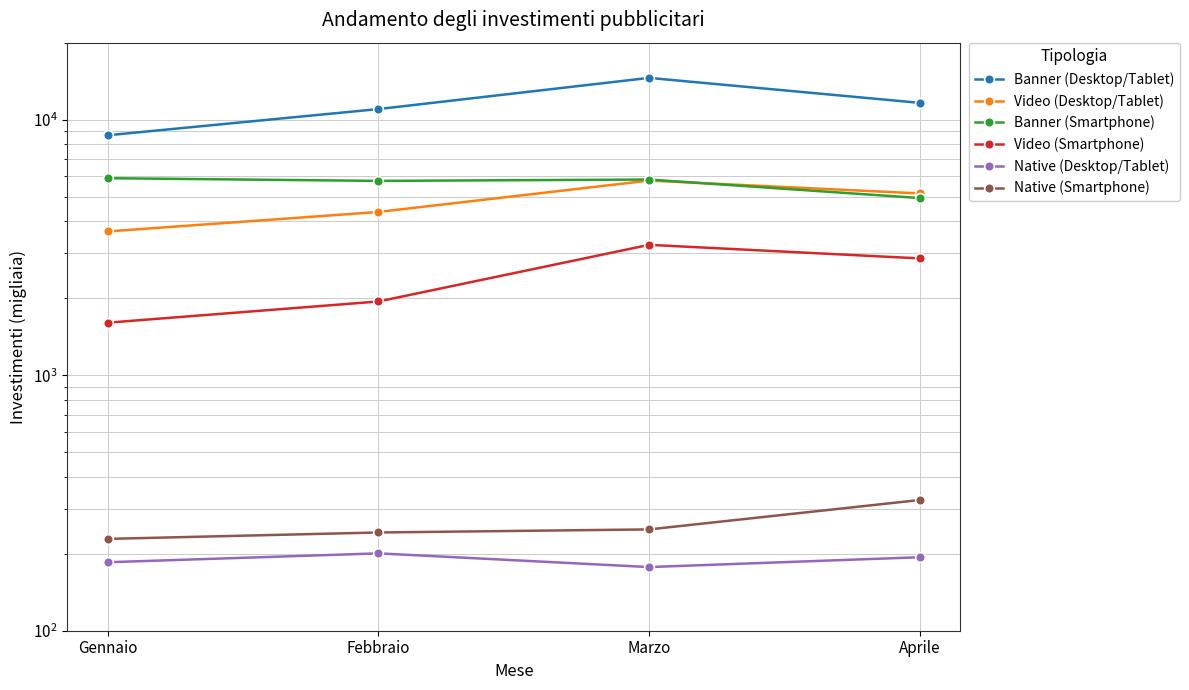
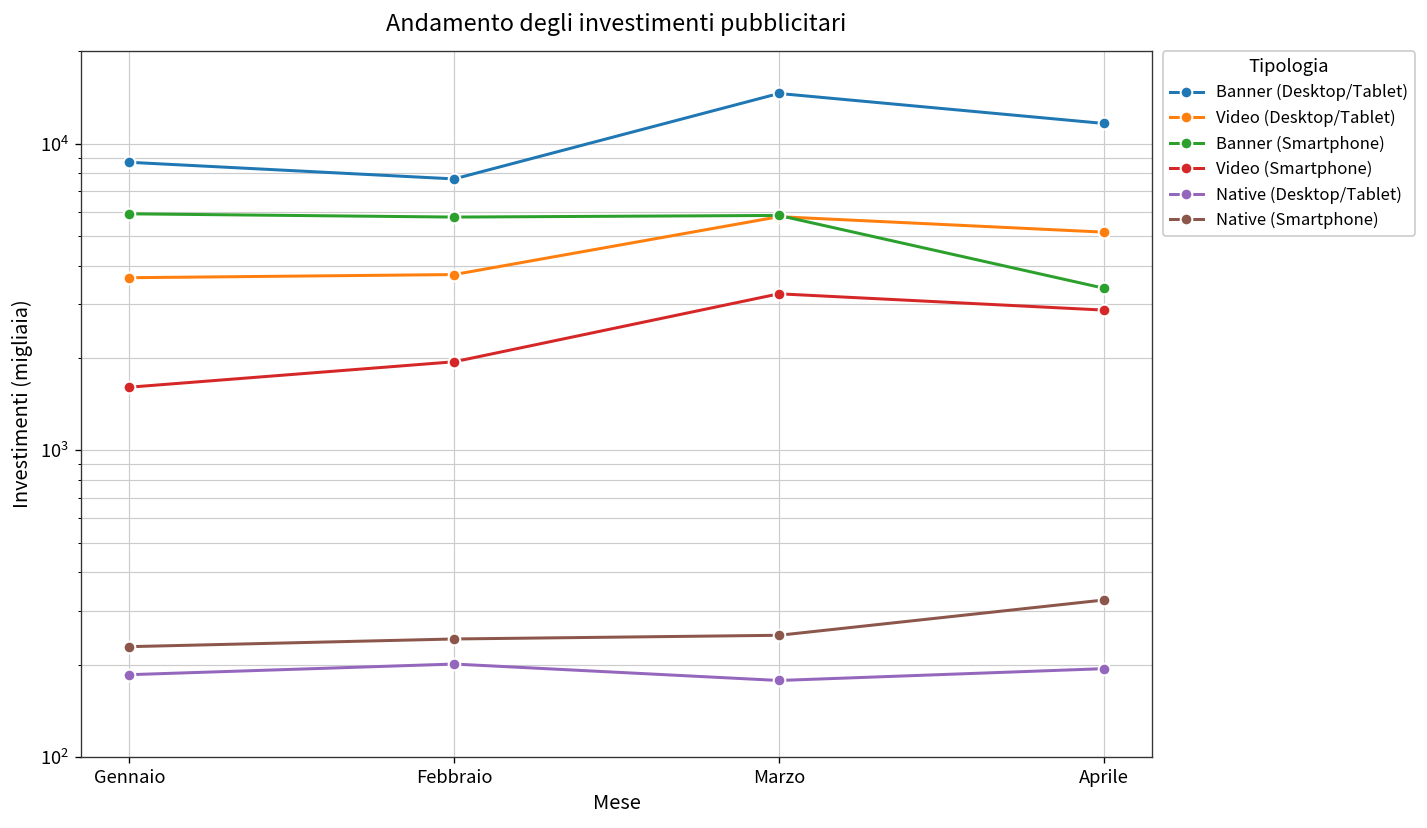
Banner (Desktop/Tablet), Febbraio: 11000 -> 7700
Video (Desktop/Tablet), Febbraio: 4400 -> 3700
Banner (Smartphone), Aprile: 4900 -> 3400
